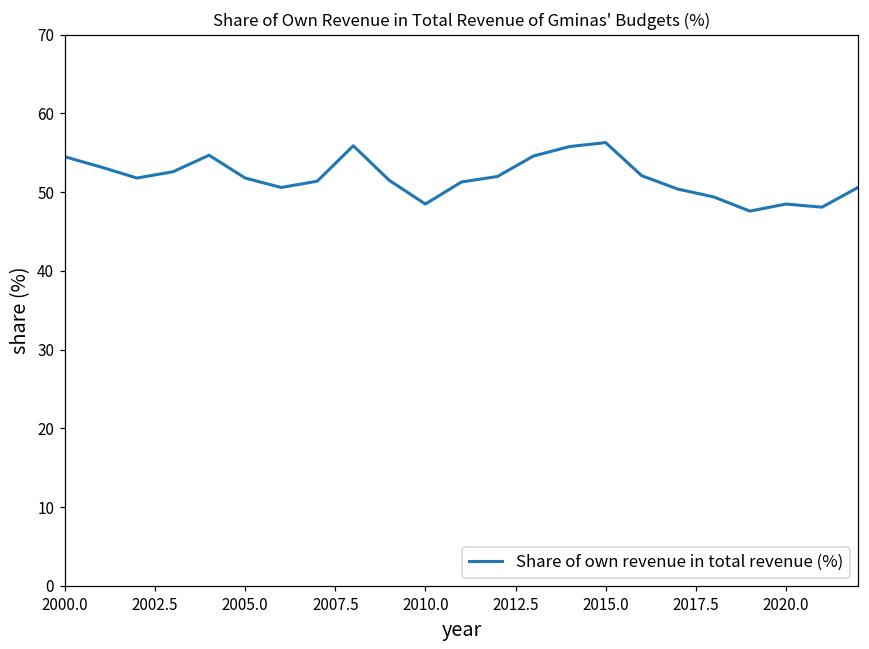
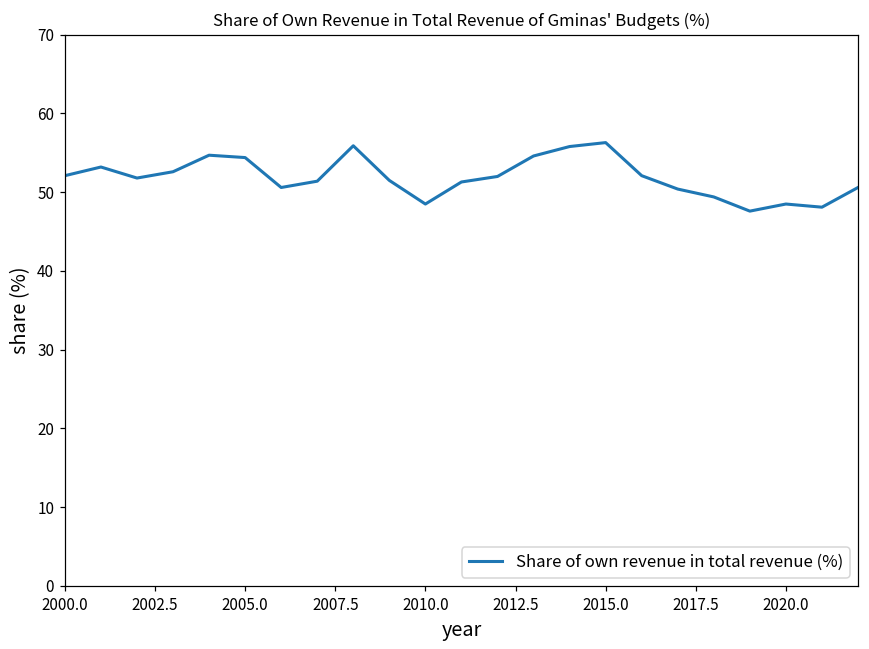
2000.0: 55 -> 52
2005.0: 52 -> 54
